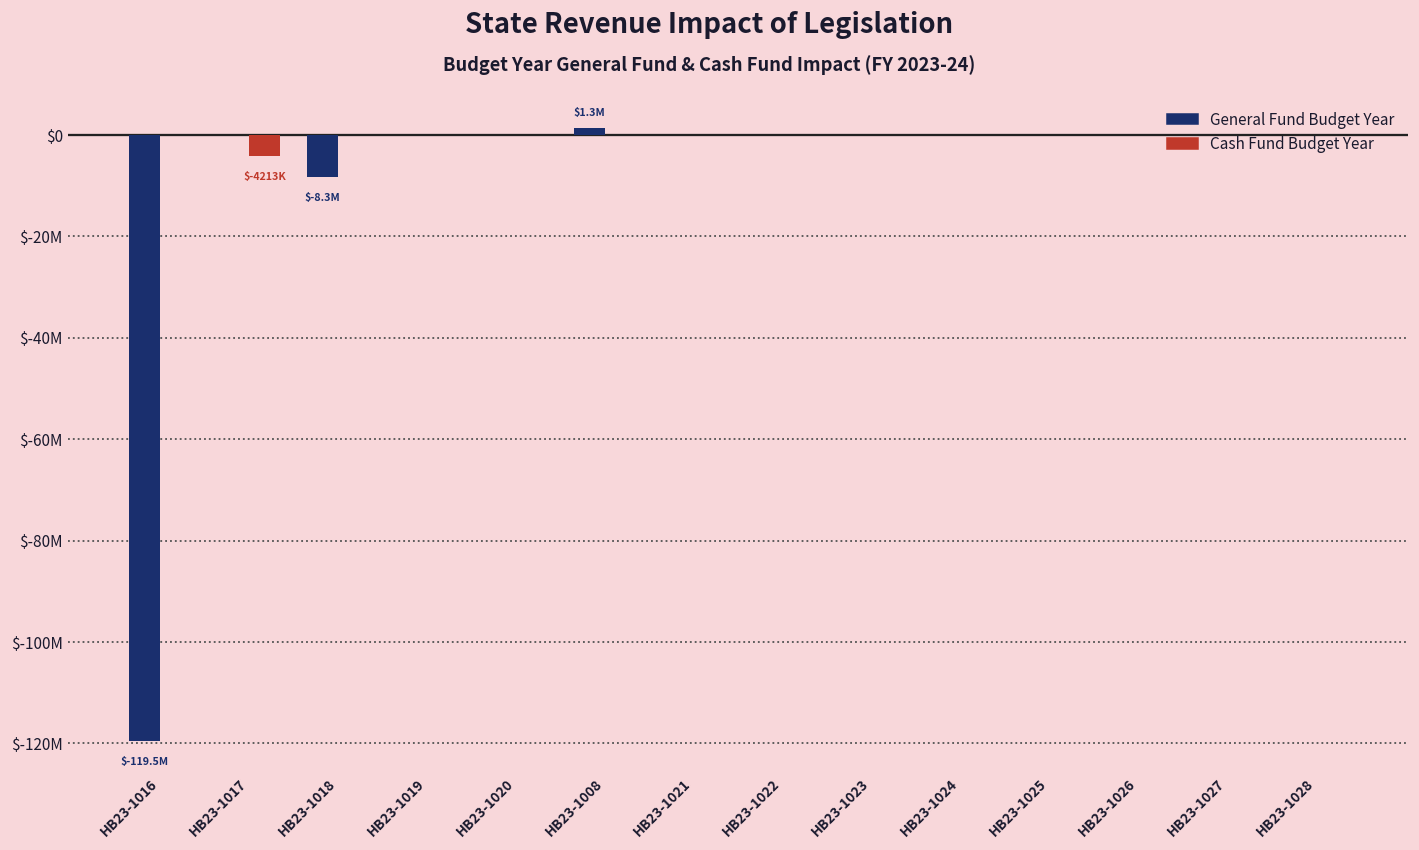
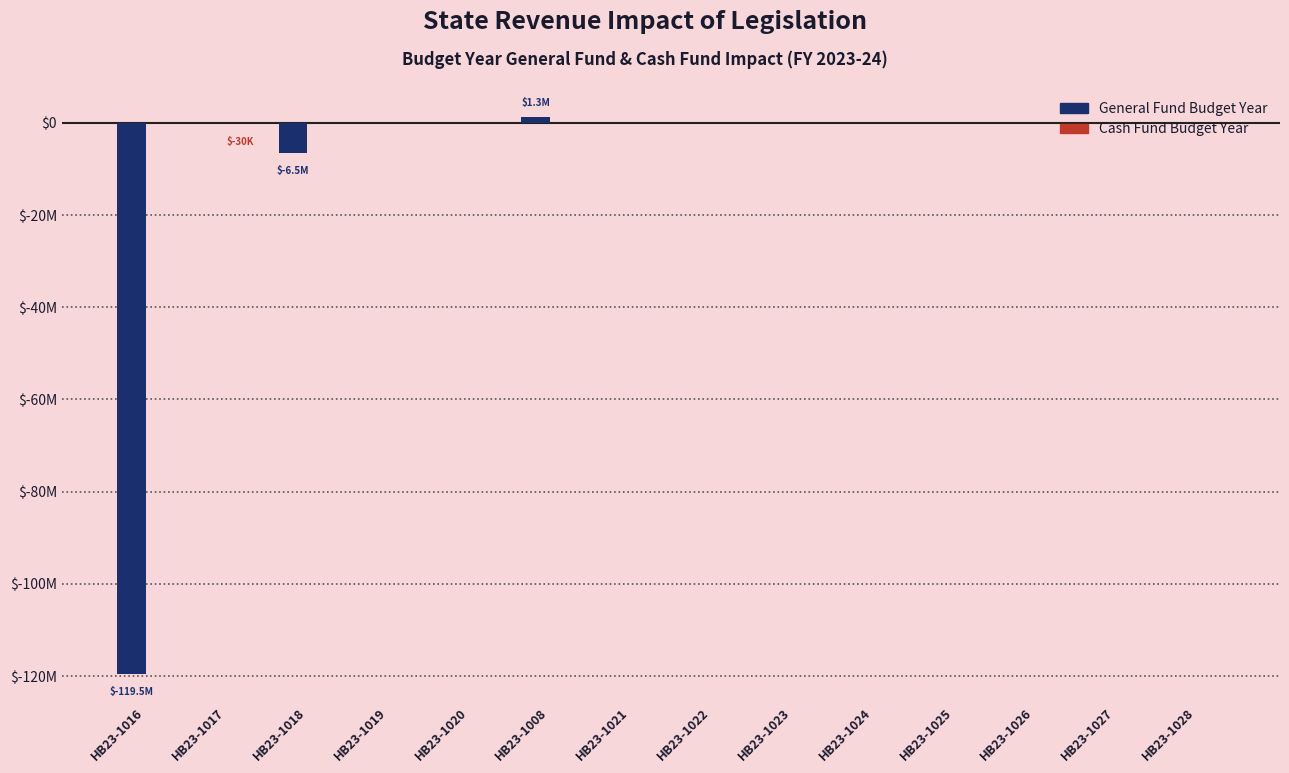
Cash Fund Budget Year, HB23-1017: $-4213K -> $-30K
General Fund Budget Year, HB23-1018: $-8.3M -> $-6.5M
